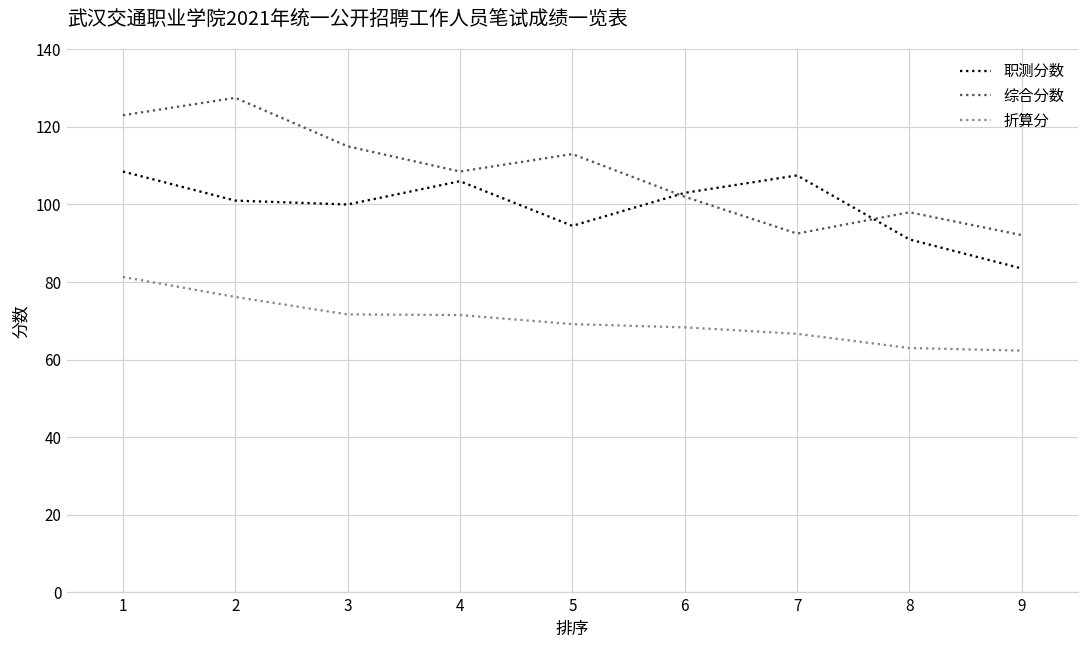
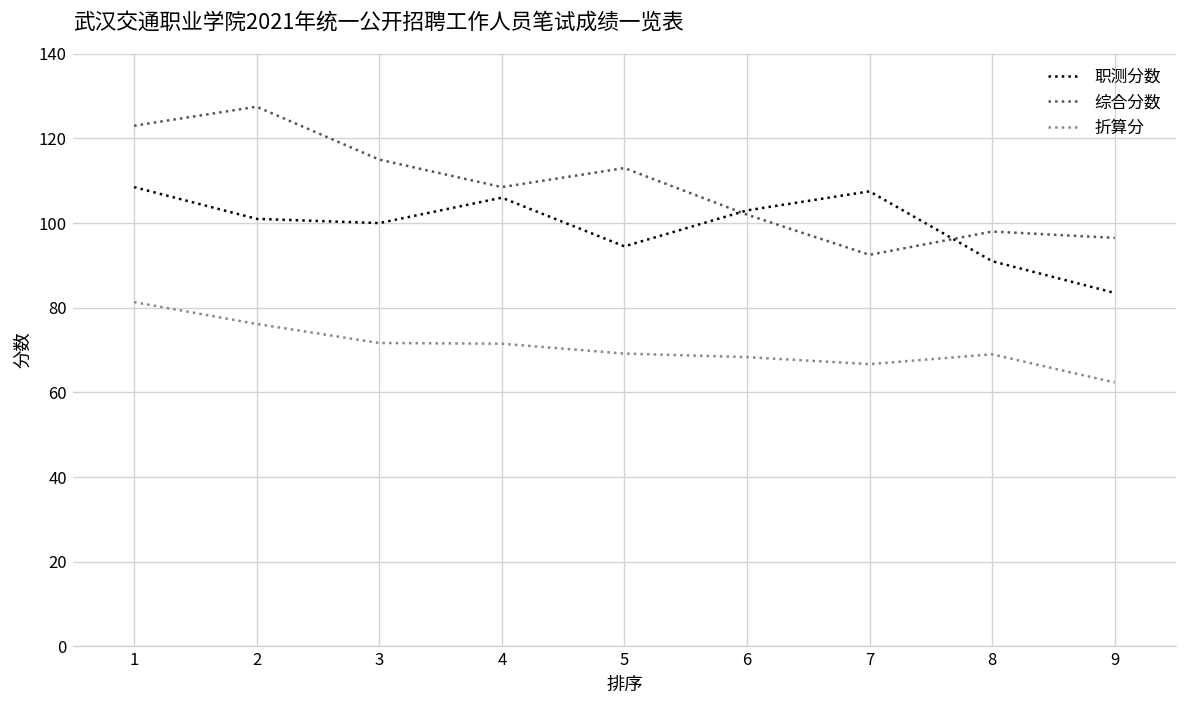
折算分, 8: 63 -> 69
综合分数, 9: 92 -> 97
